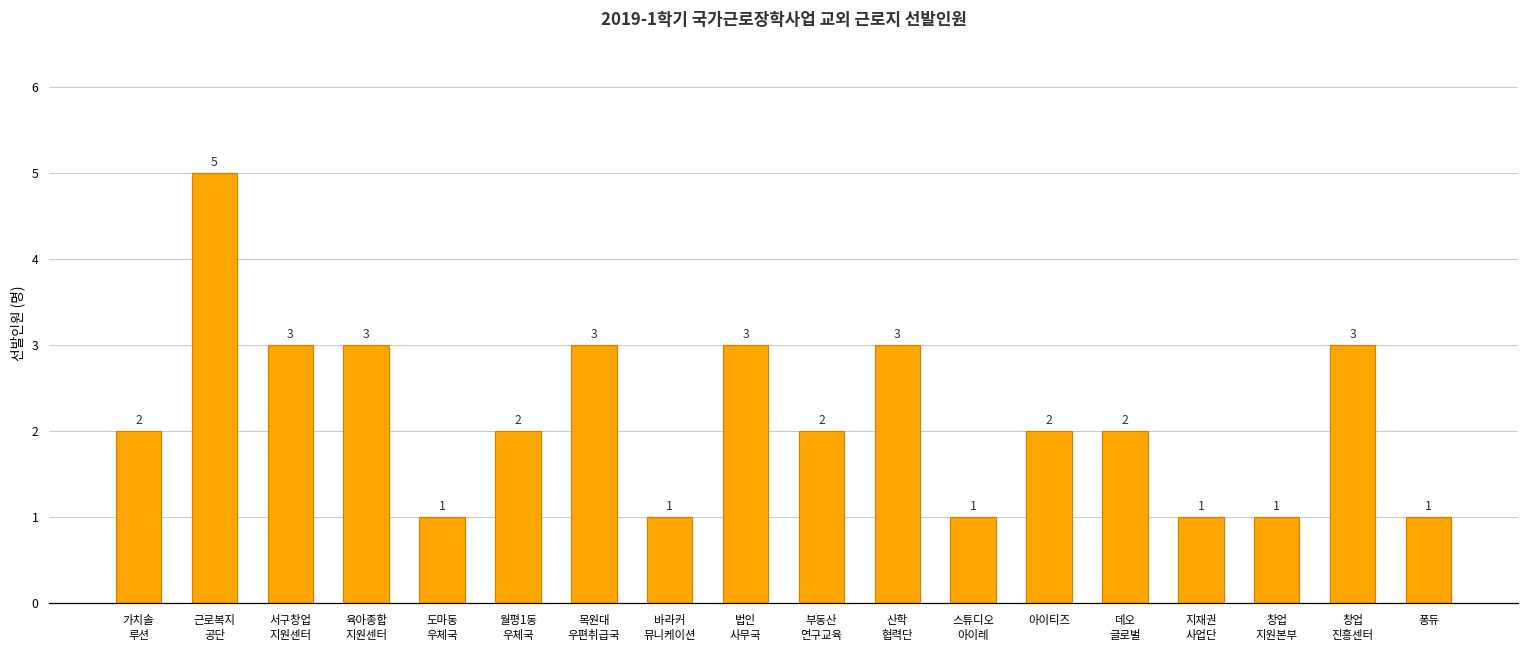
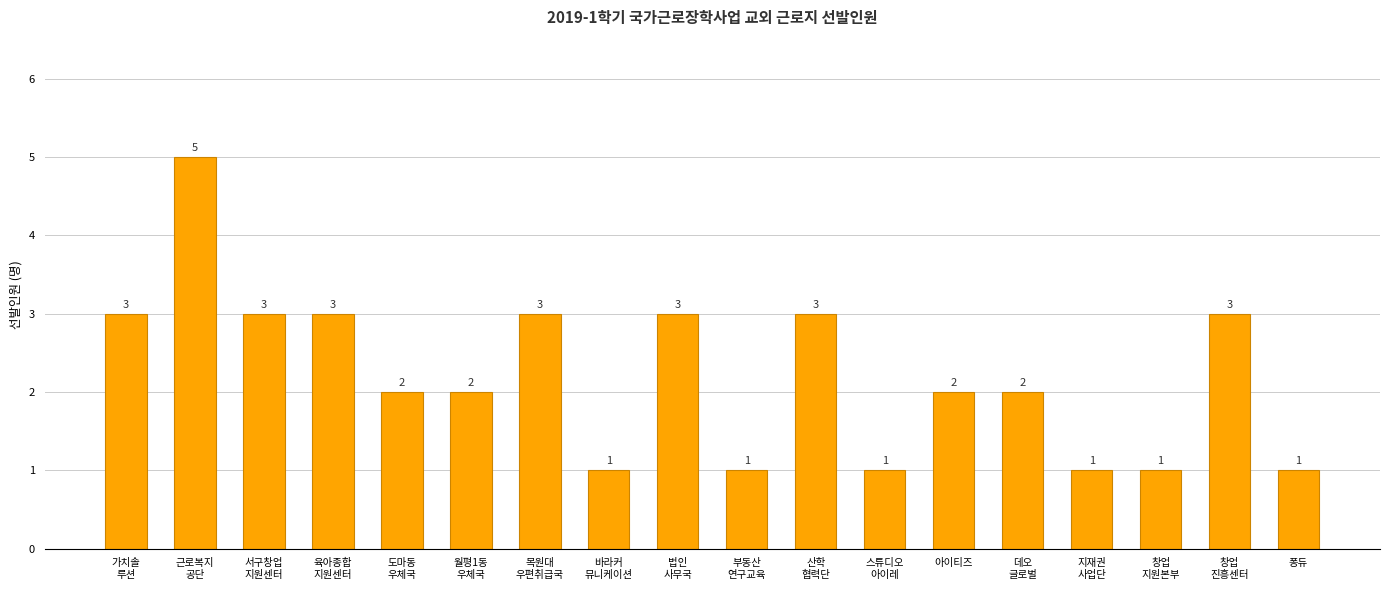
가치솔 루션: 2 -> 3
도마동 우체국: 1 -> 2
부동산 연구교육: 2 -> 1
